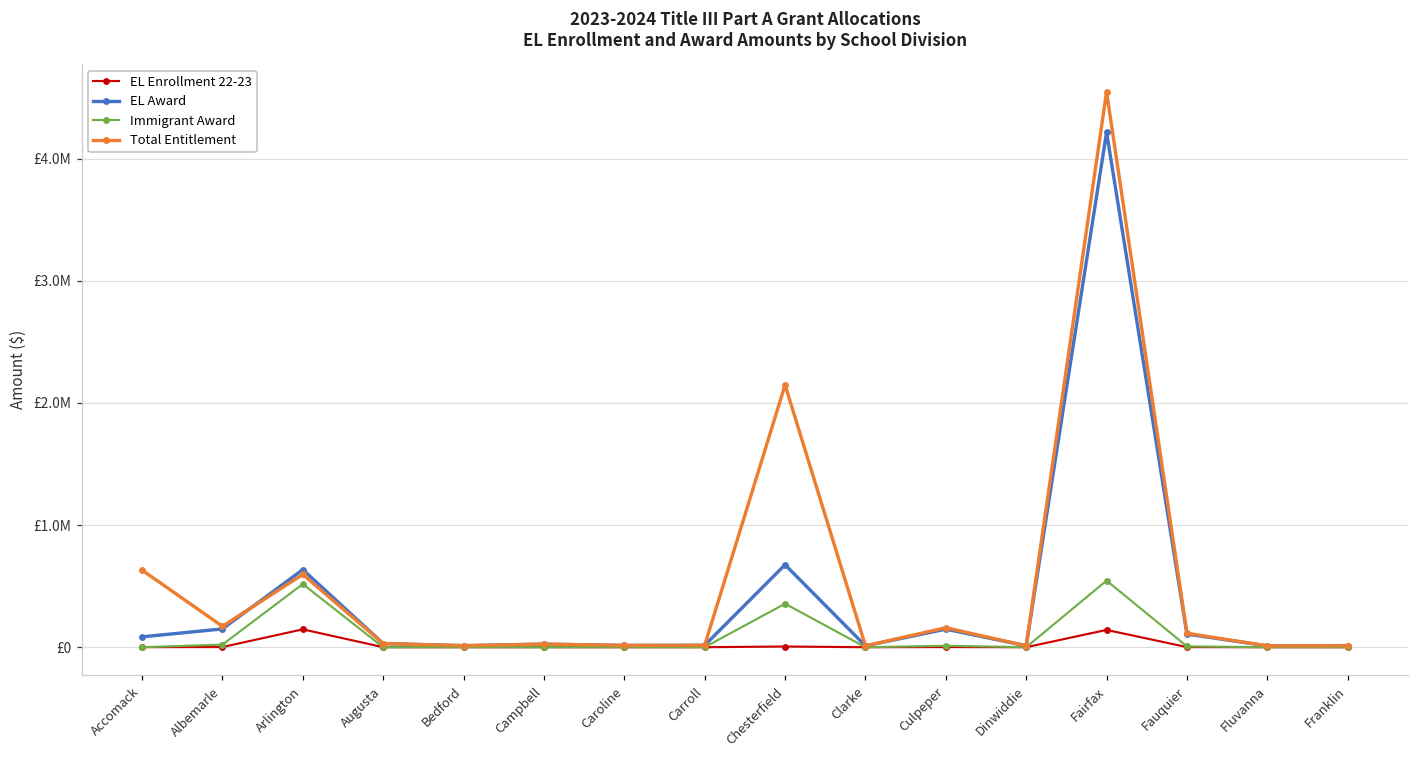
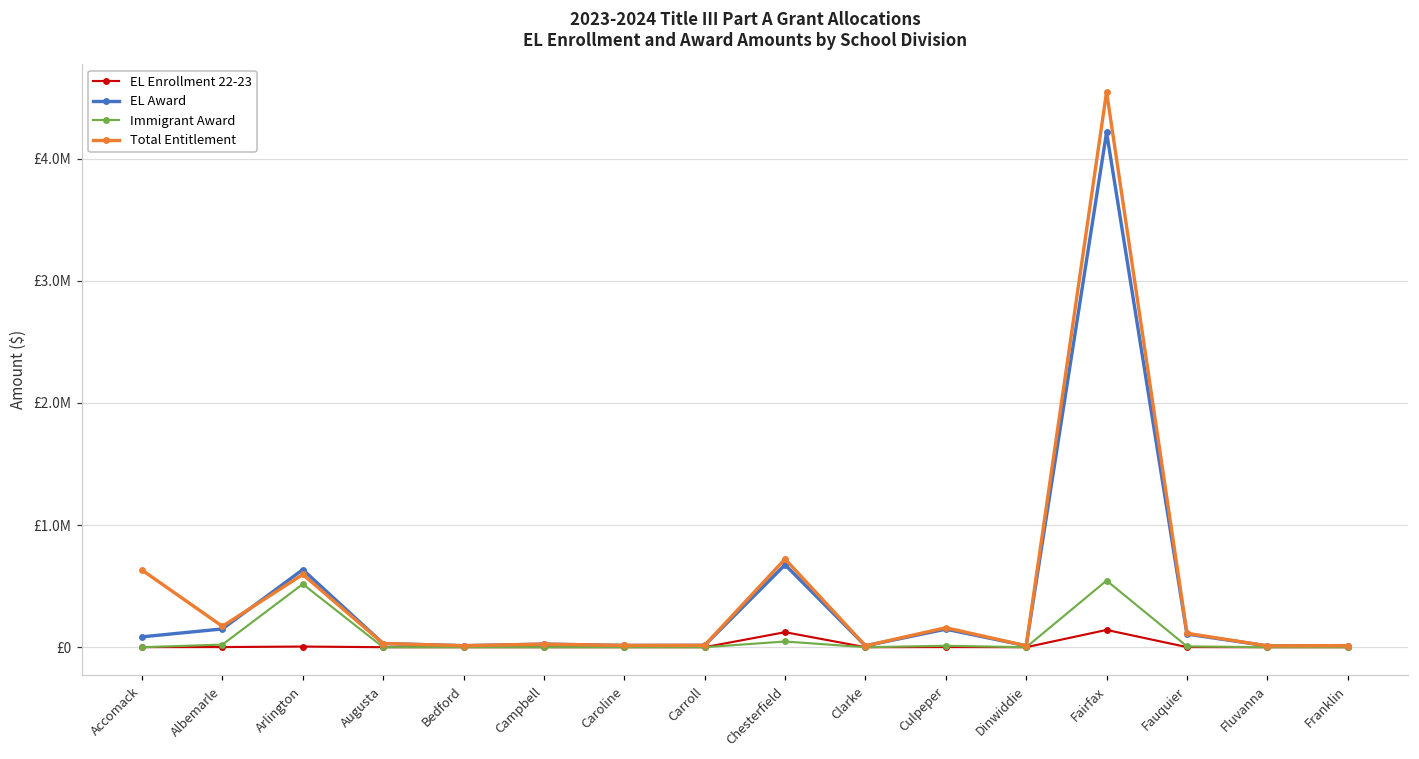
EL Enrollment 22-23, Arlington: £150000 -> £10000
EL Enrollment 22-23, Chesterfield: £10000 -> £120000
Immigrant Award, Chesterfield: £360000 -> £50000
Total Entitlement, Chesterfield: £2150000 -> £720000
